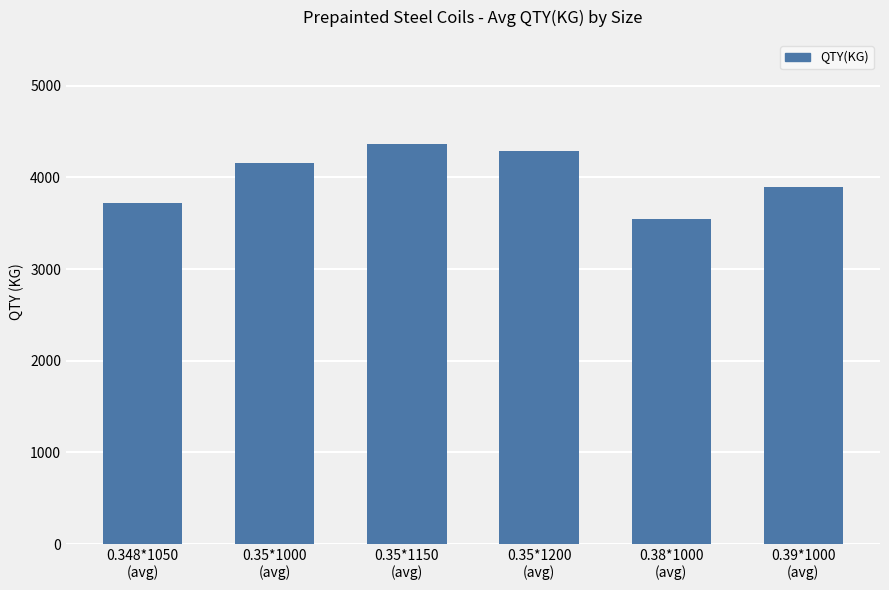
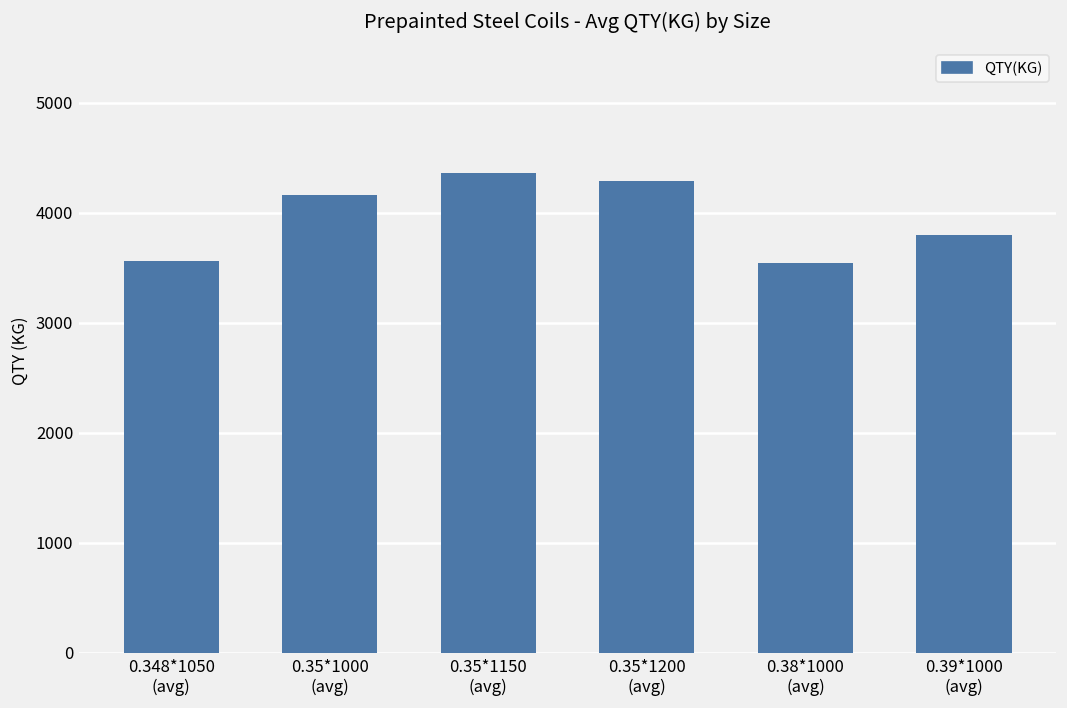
0.348*1050 (avg): 3700 -> 3600
0.39*1000 (avg): 3900 -> 3800
